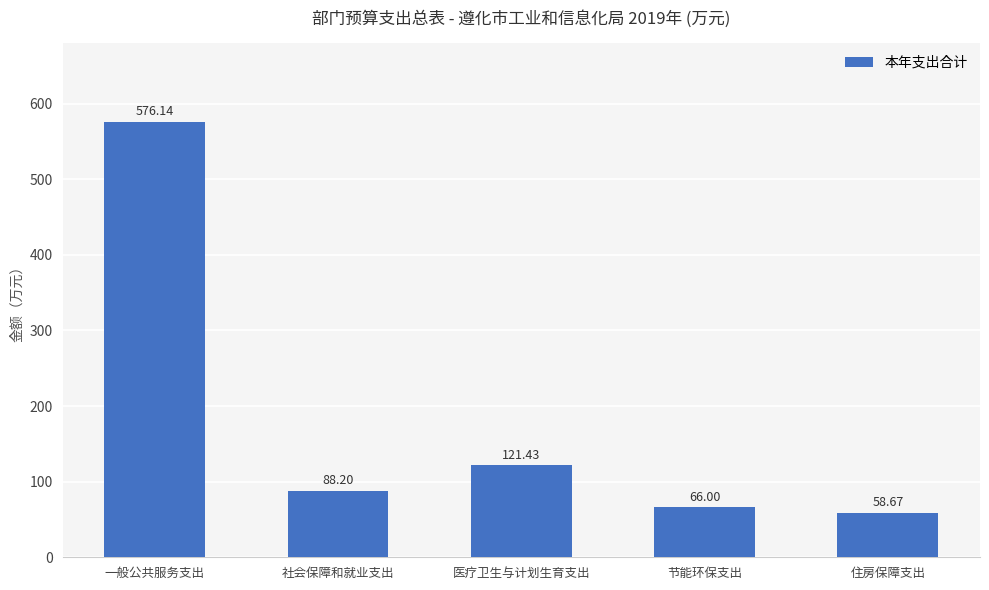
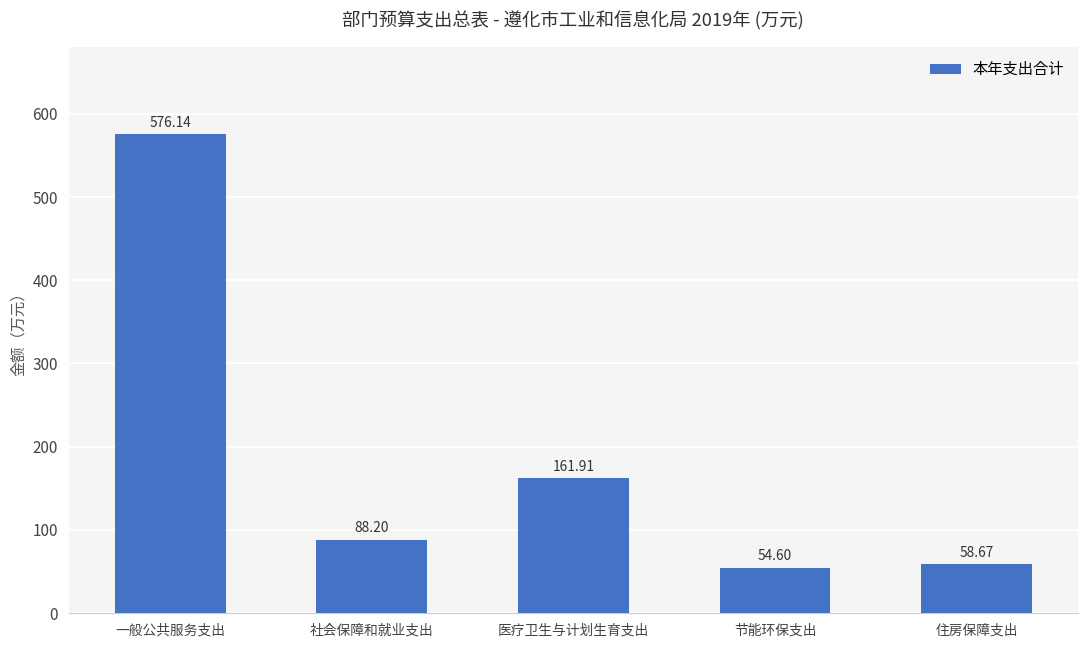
医疗卫生与计划生育支出: 121.43 -> 161.91
节能环保支出: 66.00 -> 54.60
